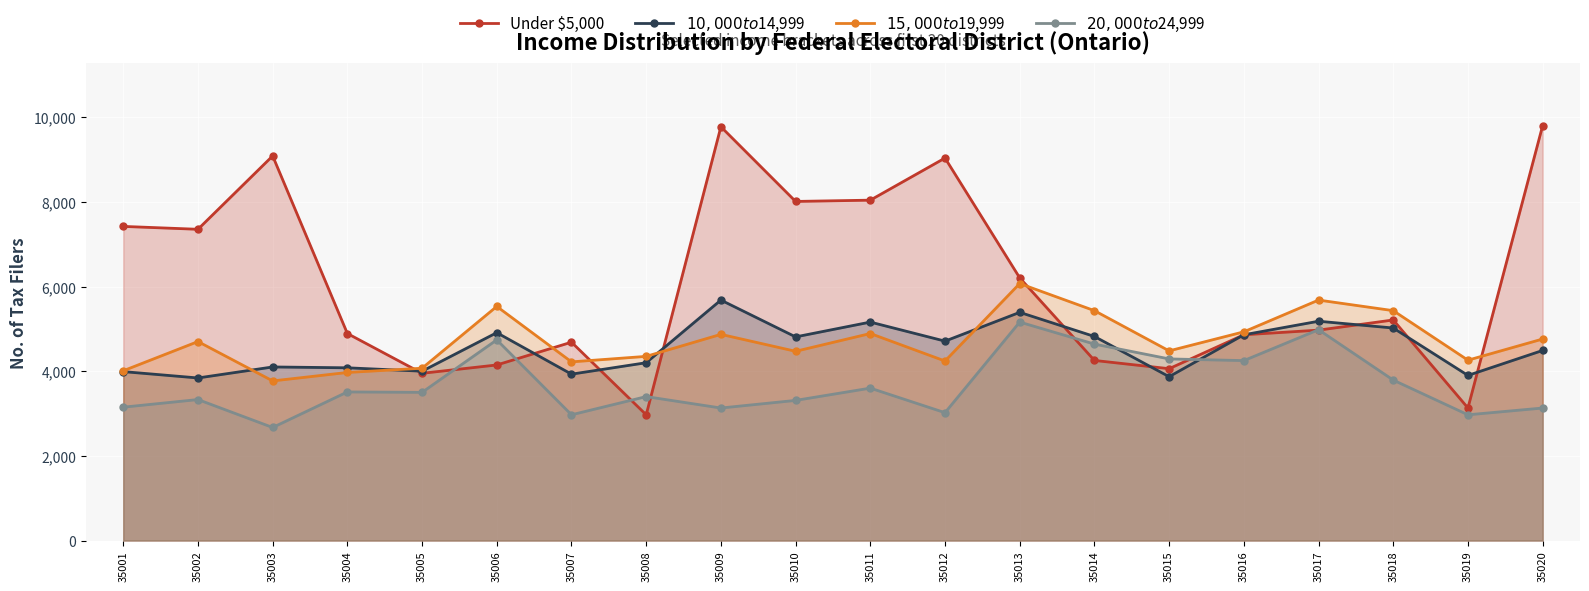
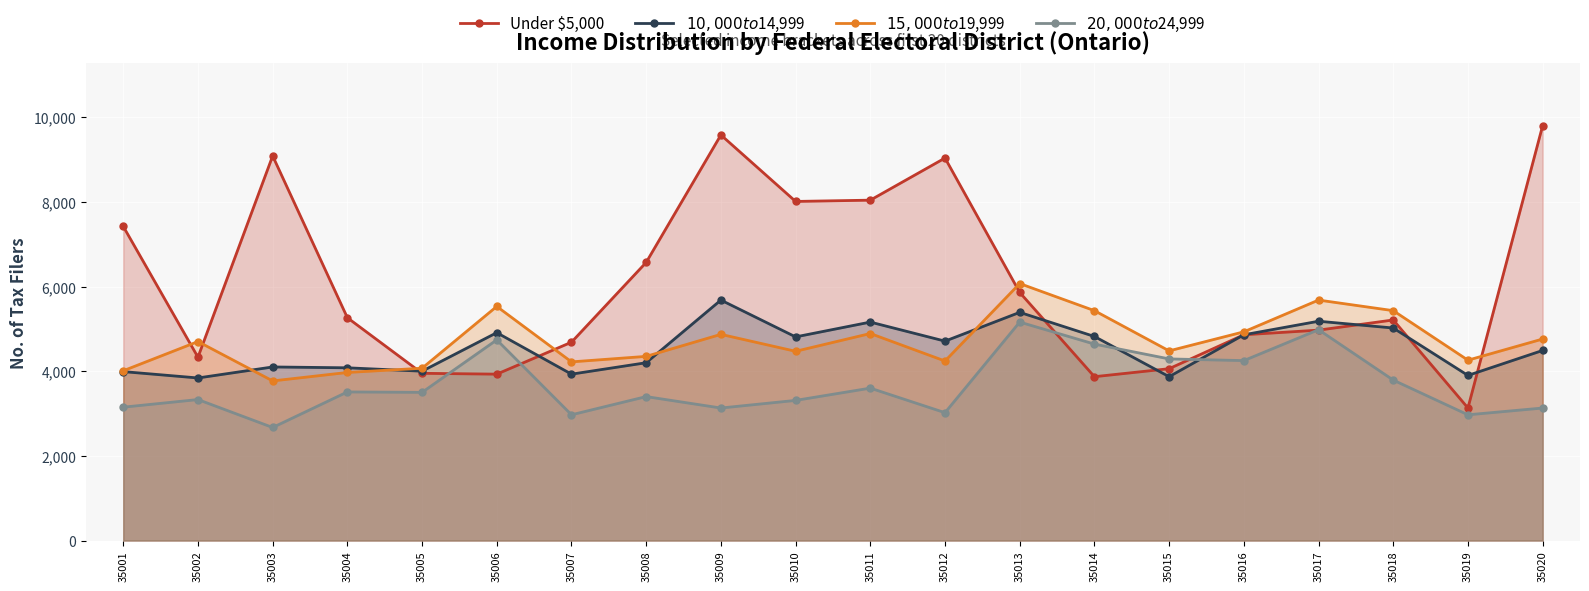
Under $5,000, 35002: 7,400 -> 4,300
Under $5,000, 35004: 4,900 -> 5,300
Under $5,000, 35006: 4,100 -> 3,900
Under $5,000, 35008: 3,000 -> 6,600
Under $5,000, 35009: 9,800 -> 9,600
Under $5,000, 35013: 6,200 -> 5,900
Under $5,000, 35014: 4,300 -> 3,900
